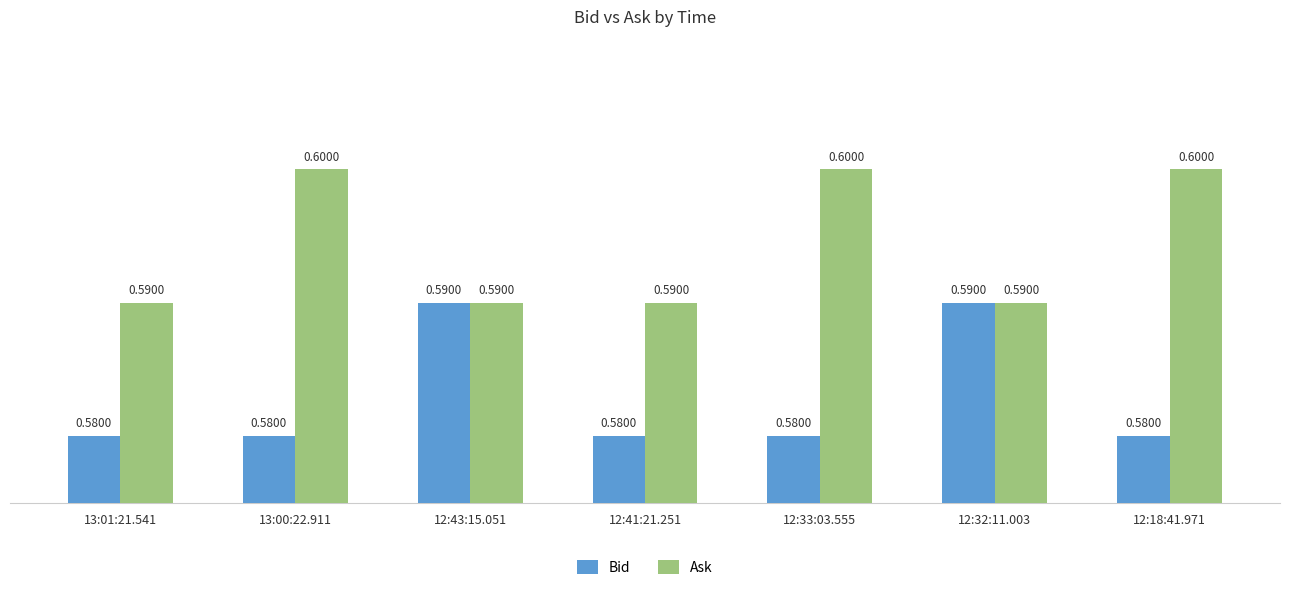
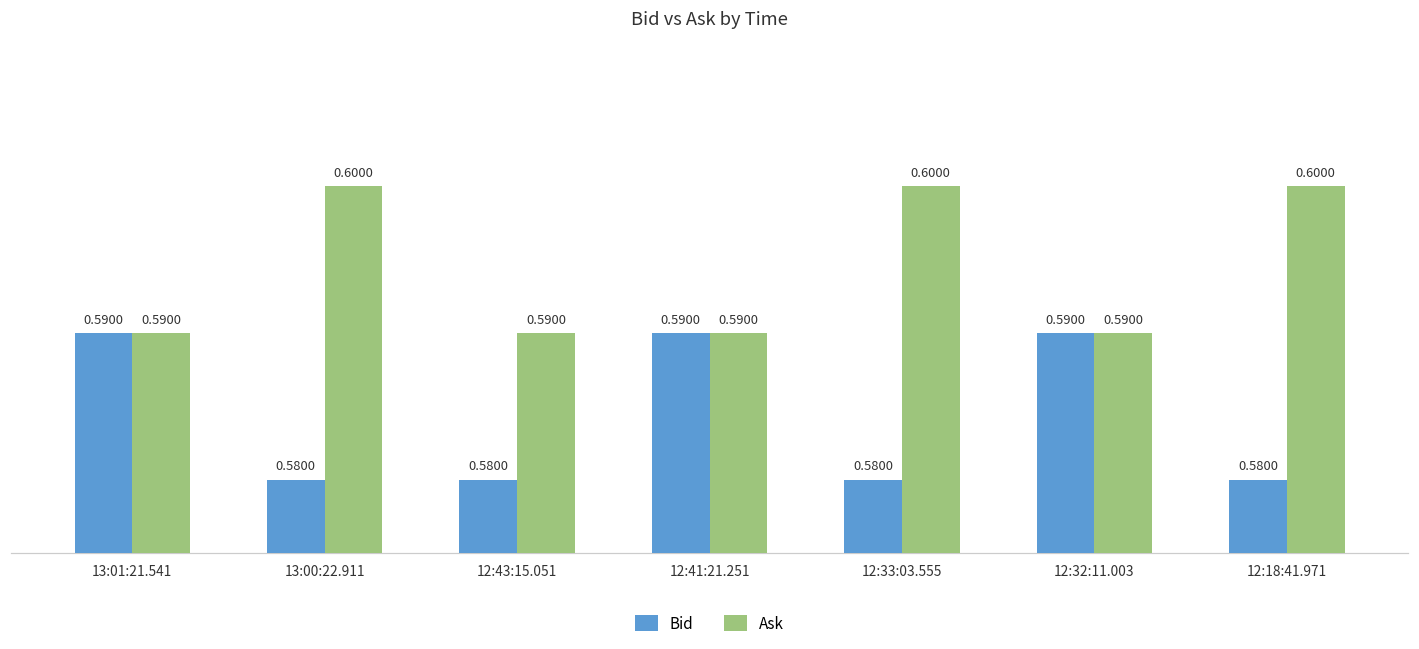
Bid, 13:01:21.541: 0.5800 -> 0.5900
Bid, 12:43:15.051: 0.5900 -> 0.5800
Bid, 12:41:21.251: 0.5800 -> 0.5900
